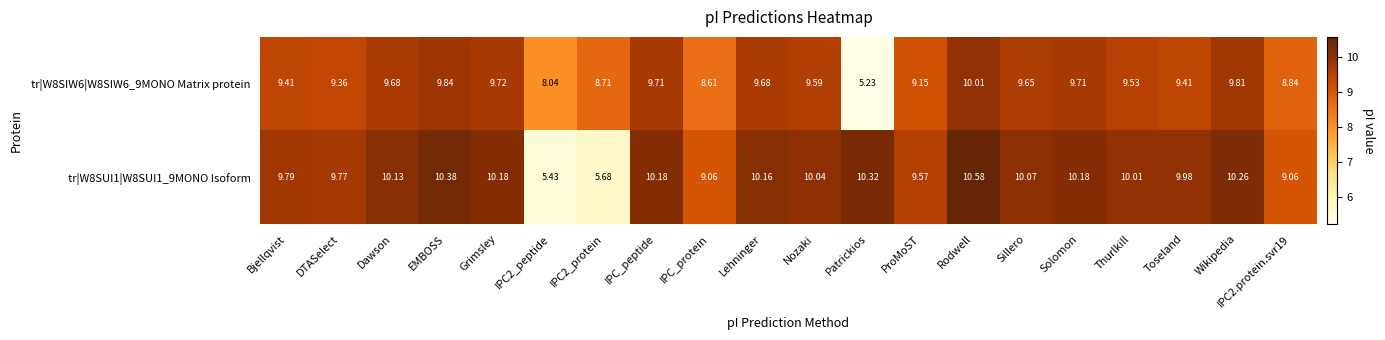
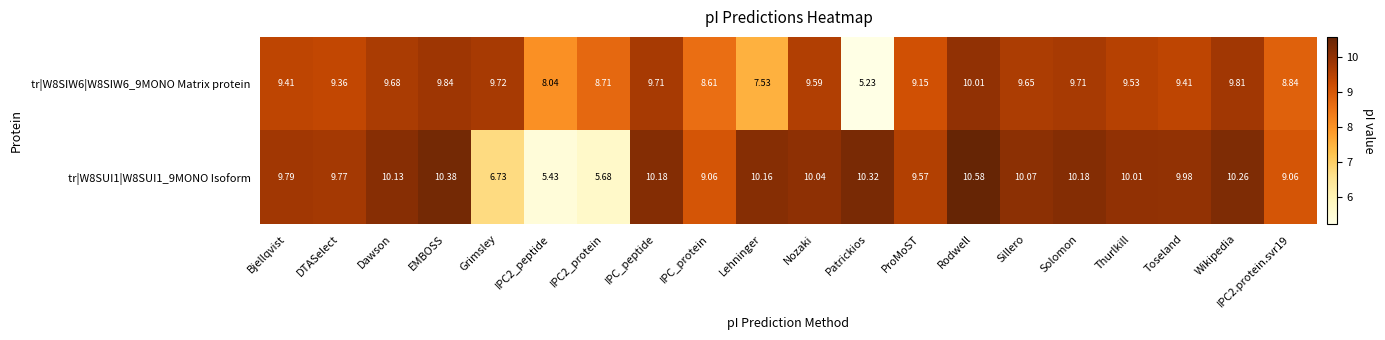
tr|W8SIW6|W8SIW6_9MONO Matrix protein, Lehninger: 9.68 -> 7.53
tr|W8SUI1|W8SUI1_9MONO Isoform, Grimsley: 10.18 -> 6.73
